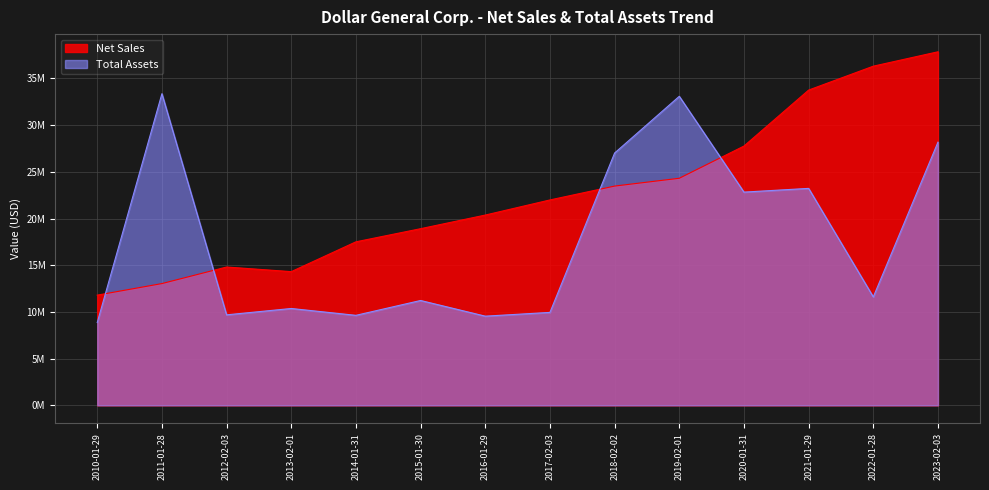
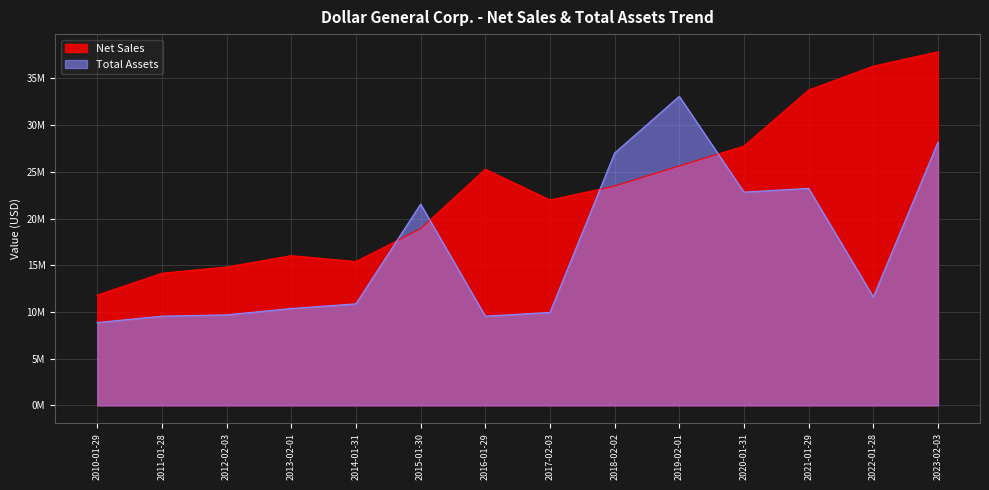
Net Sales, 2011-01-28: 13000000 -> 14000000
Total Assets, 2011-01-28: 33000000 -> 10000000
Net Sales, 2013-02-01: 14000000 -> 16000000
Net Sales, 2014-01-31: 18000000 -> 15000000
Total Assets, 2014-01-31: 10000000 -> 11000000
Total Assets, 2015-01-30: 11000000 -> 22000000
Net Sales, 2016-01-29: 20000000 -> 25000000
Net Sales, 2019-02-01: 24000000 -> 26000000
